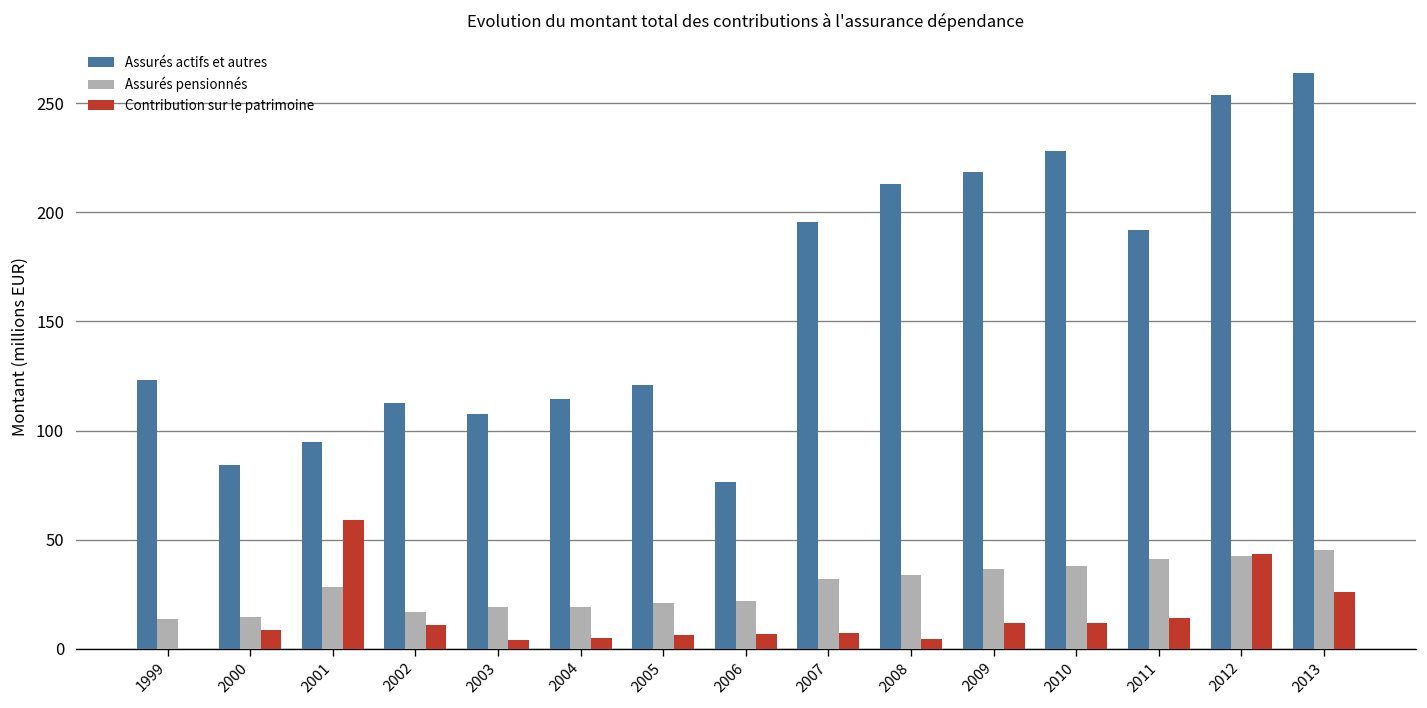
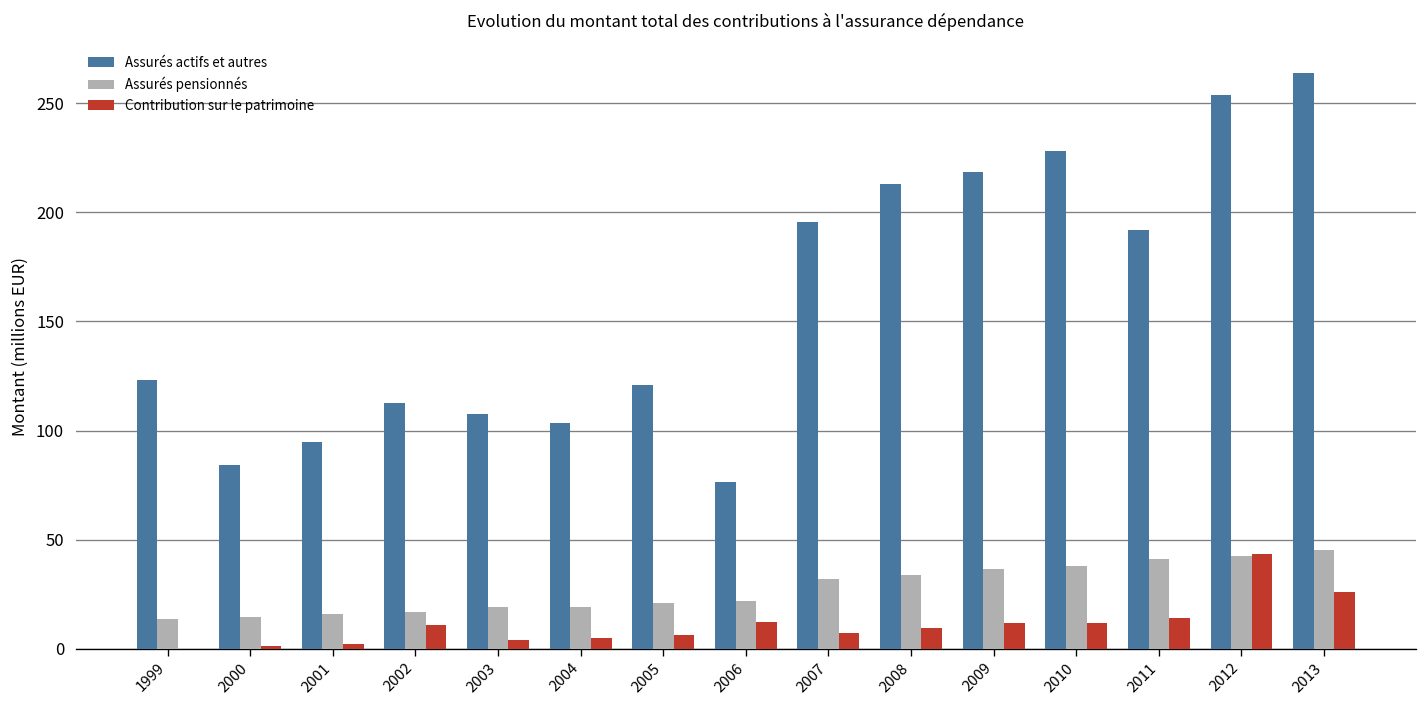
Contribution sur le patrimoine, 2000: 8 -> 1
Assurés pensionnés, 2001: 28 -> 16
Contribution sur le patrimoine, 2001: 59 -> 2
Assurés actifs et autres, 2004: 114 -> 104
Contribution sur le patrimoine, 2006: 7 -> 12
Contribution sur le patrimoine, 2008: 4 -> 9
